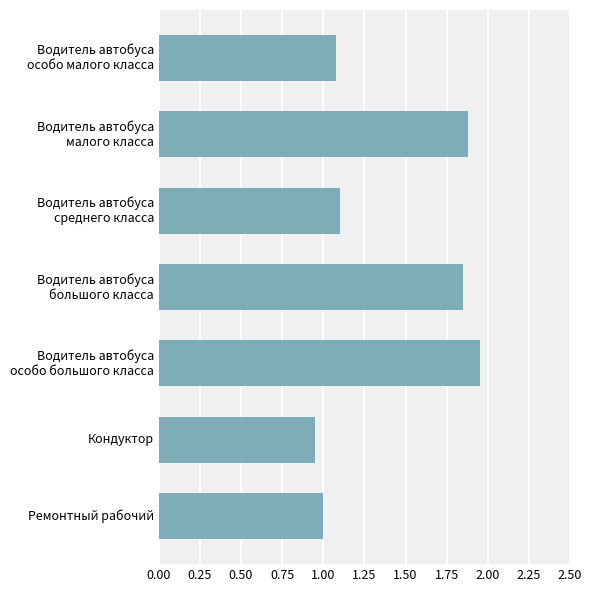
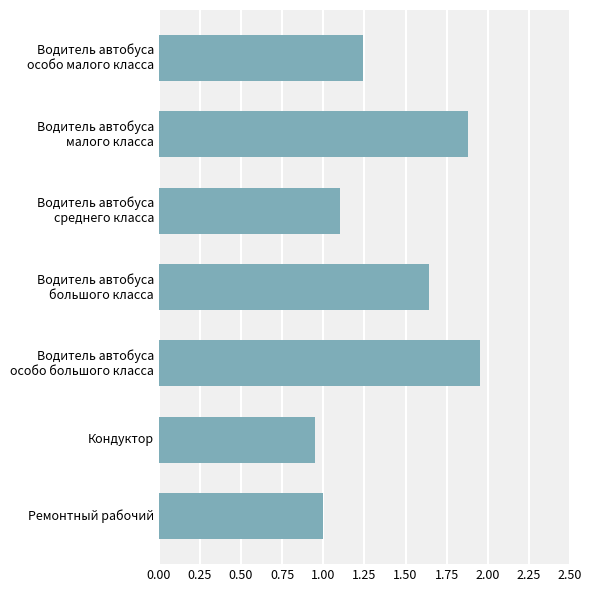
Водитель автобуса особо малого класса: 1.08 -> 1.24
Водитель автобуса большого класса: 1.85 -> 1.64
